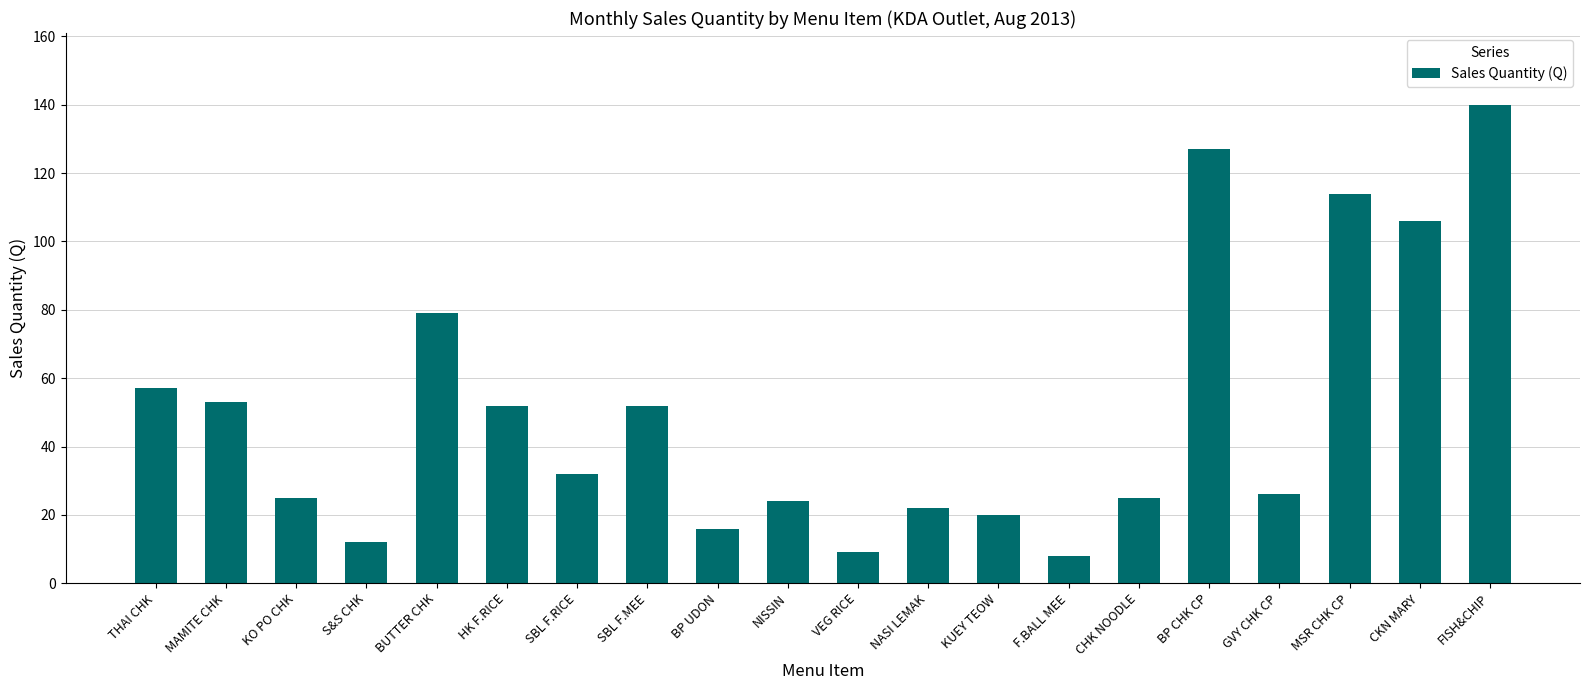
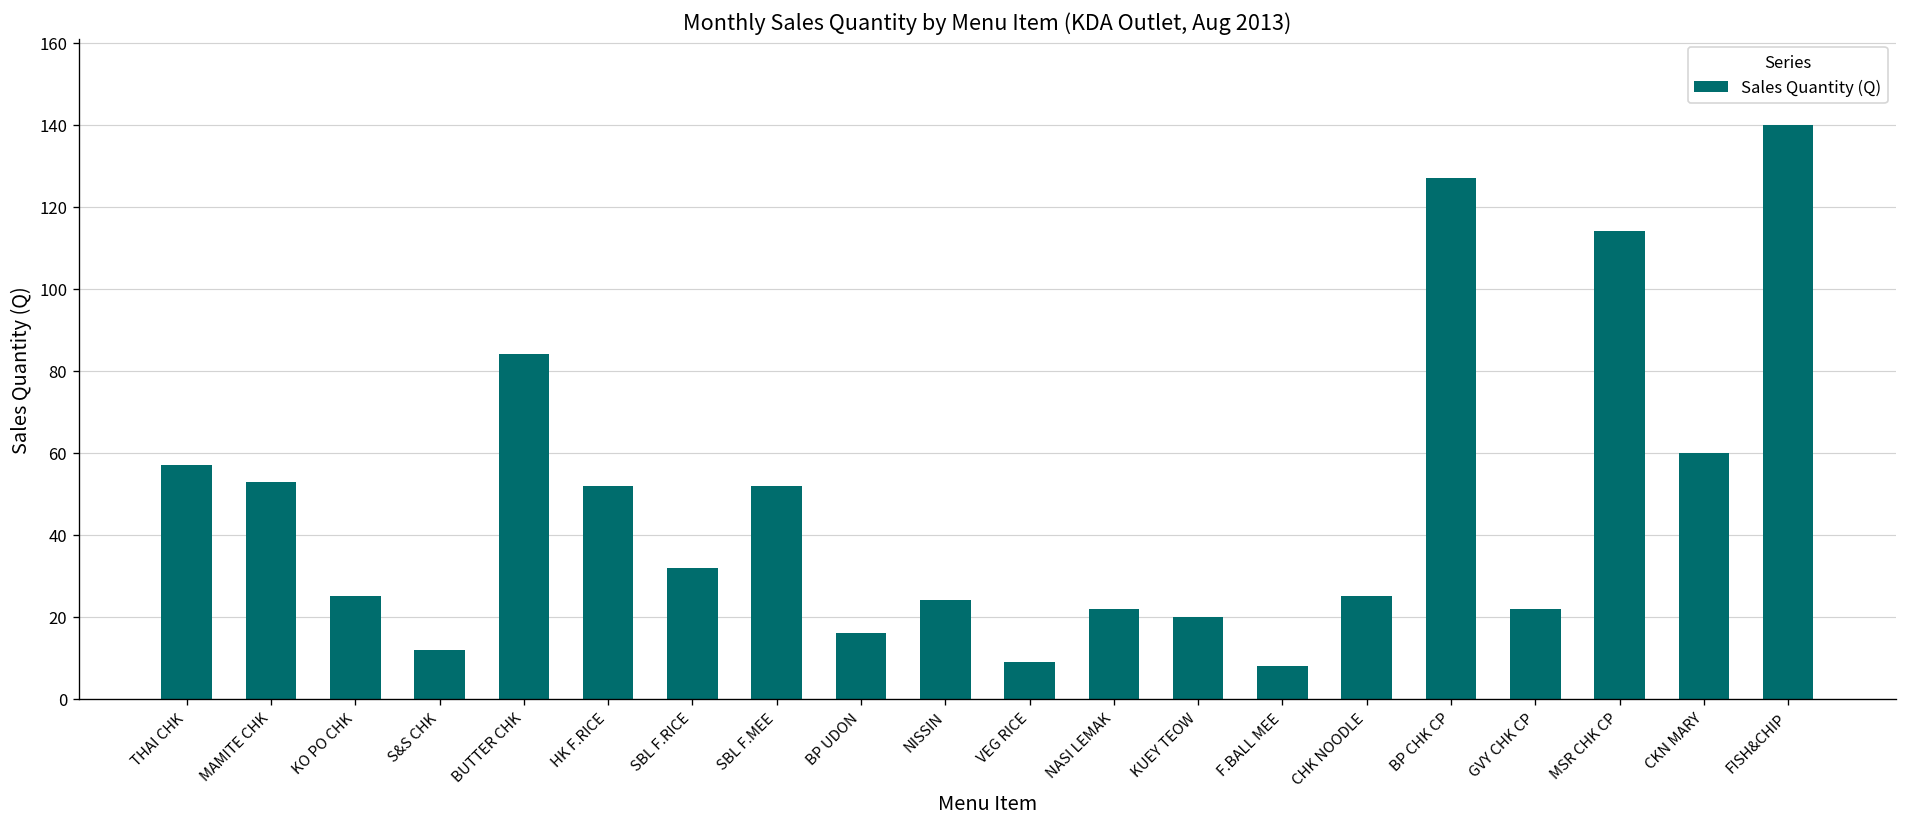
BUTTER CHK: 79 -> 84
GVY CHK CP: 26 -> 22
CKN MARY: 106 -> 60
